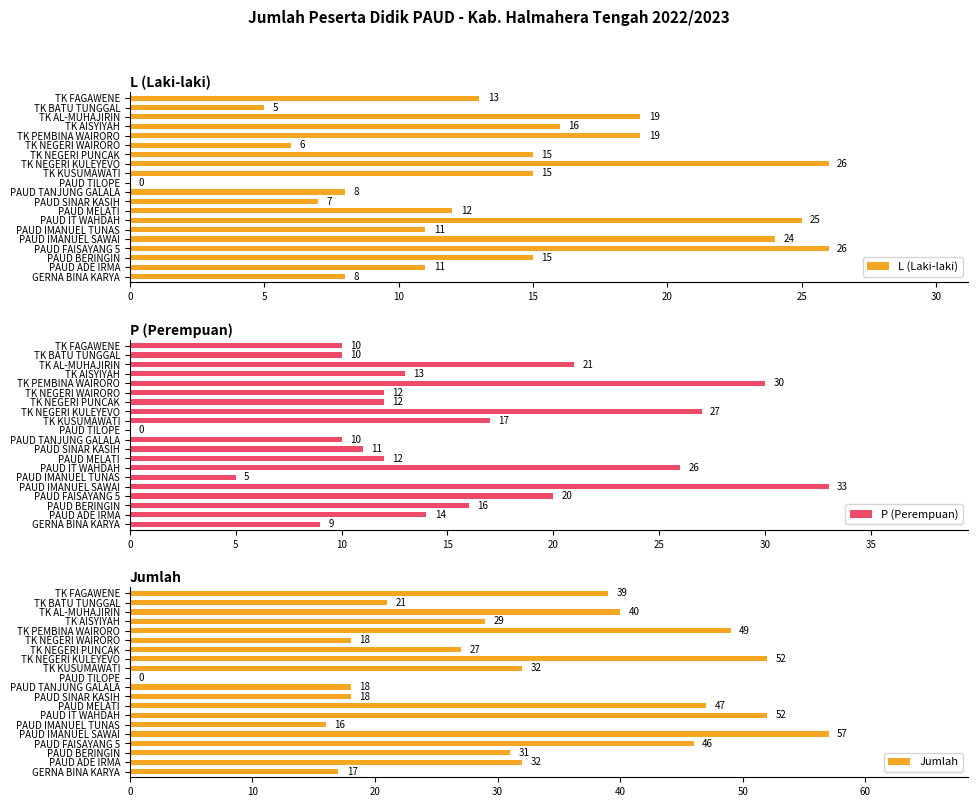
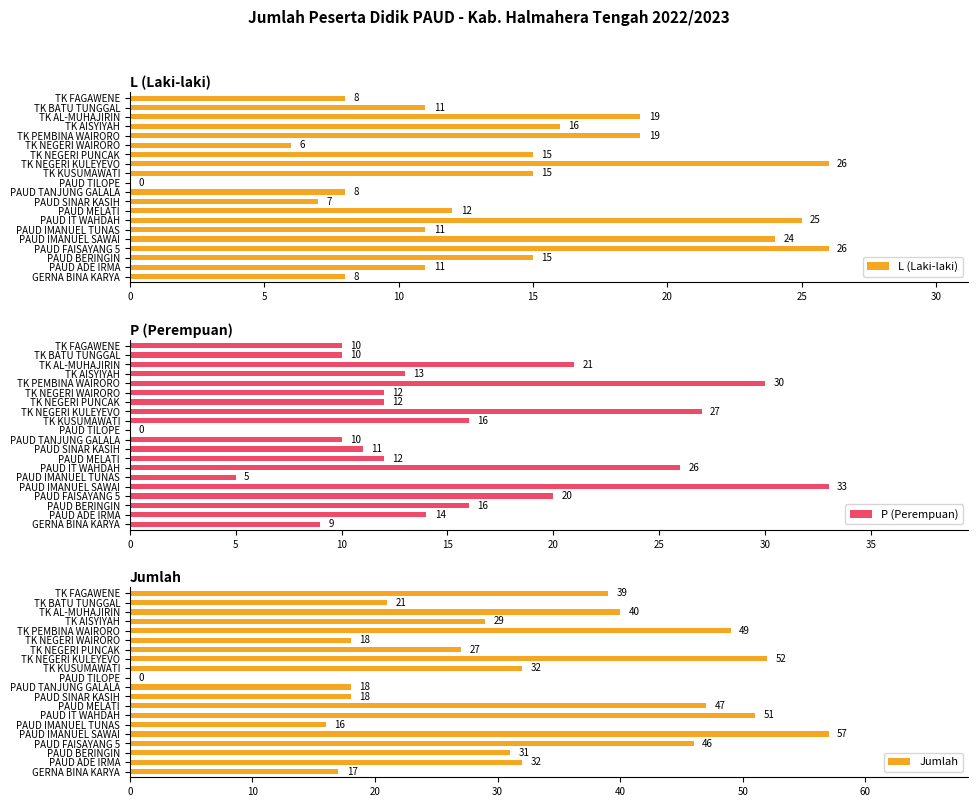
L (Laki-laki), TK FAGAWENE: 13 -> 8
L (Laki-laki), TK BATU TUNGGAL: 5 -> 11
P (Perempuan), TK KUSUMAWATI: 17 -> 16
Jumlah, PAUD IT WAHDAH: 52 -> 51
